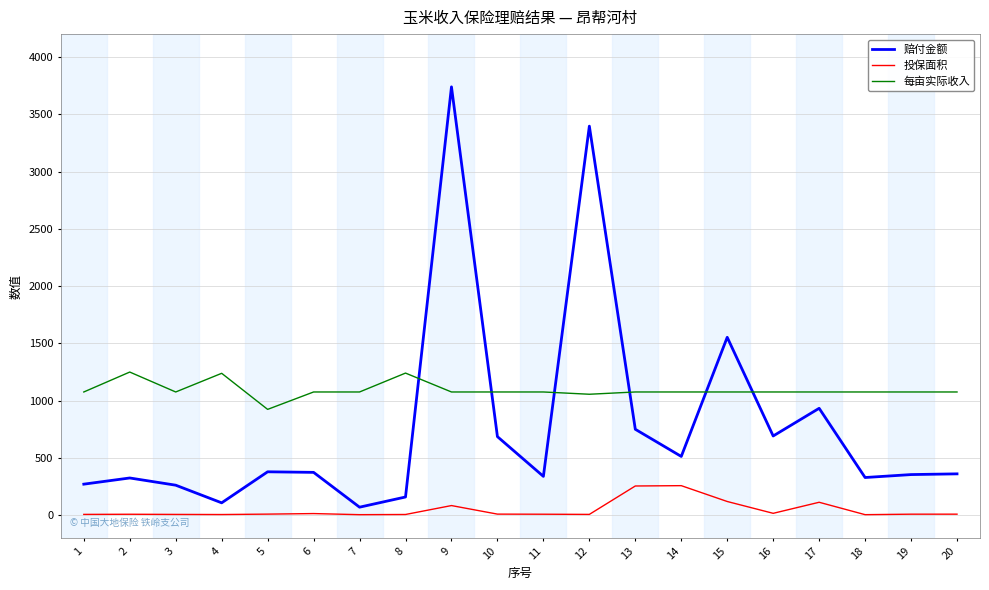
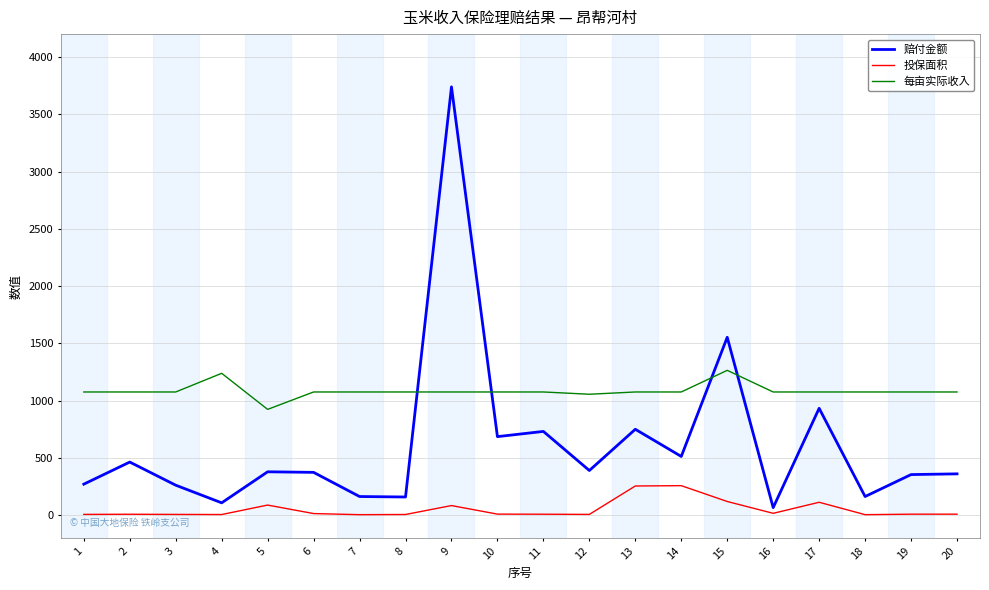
赔付金额, 2: 320 -> 460
每亩实际收入, 2: 1250 -> 1080
投保面积, 5: 10 -> 90
赔付金额, 7: 70 -> 160
每亩实际收入, 8: 1240 -> 1080
赔付金额, 11: 340 -> 730
赔付金额, 12: 3400 -> 390
每亩实际收入, 15: 1080 -> 1260
赔付金额, 16: 690 -> 70
赔付金额, 18: 330 -> 160
